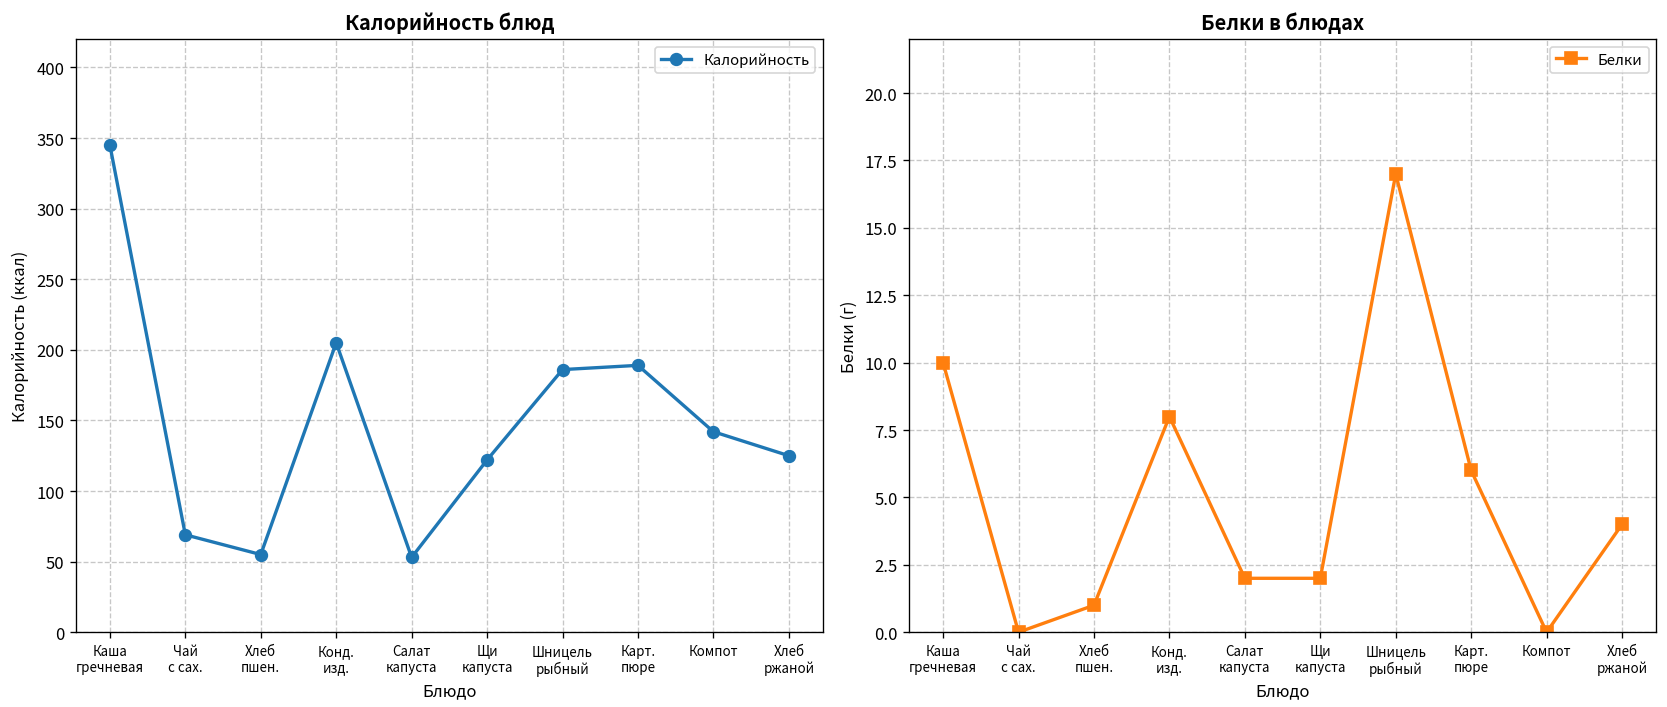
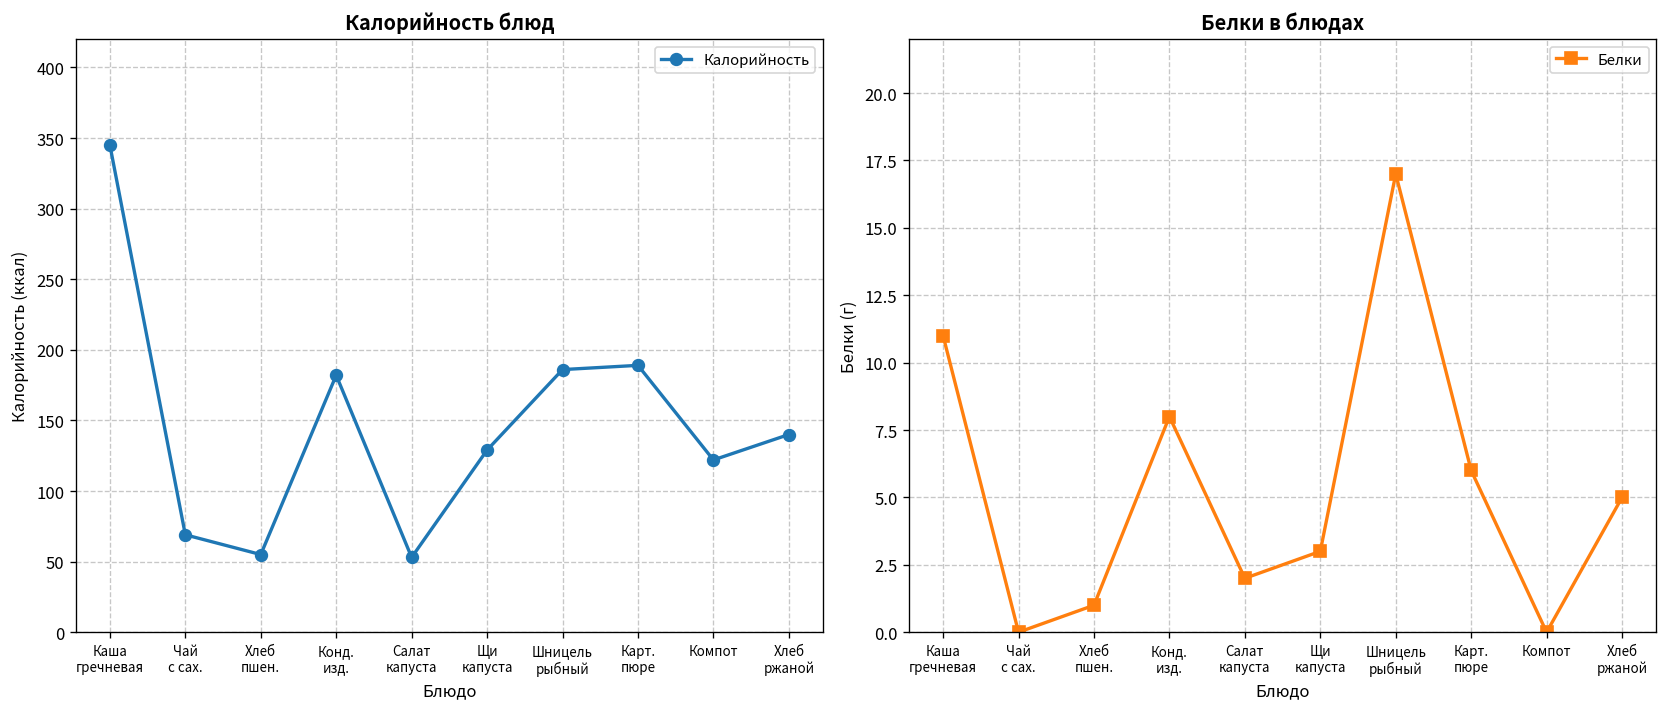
Калорийность блюд, Конд. изд.: 205 -> 182
Калорийность блюд, Щи капуста: 122 -> 129
Калорийность блюд, Компот: 142 -> 122
Калорийность блюд, Хлеб ржаной: 125 -> 140
Белки в блюдах, Каша гречневая: 10 -> 11
Белки в блюдах, Щи капуста: 2 -> 3
Белки в блюдах, Хлеб ржаной: 4 -> 5
